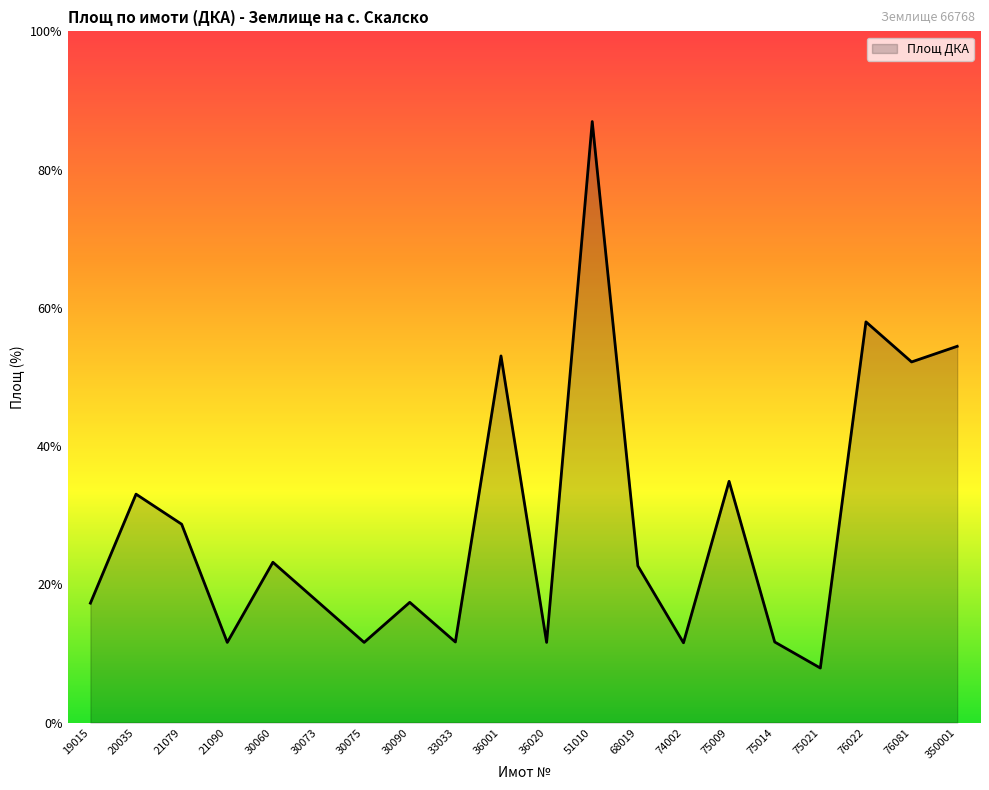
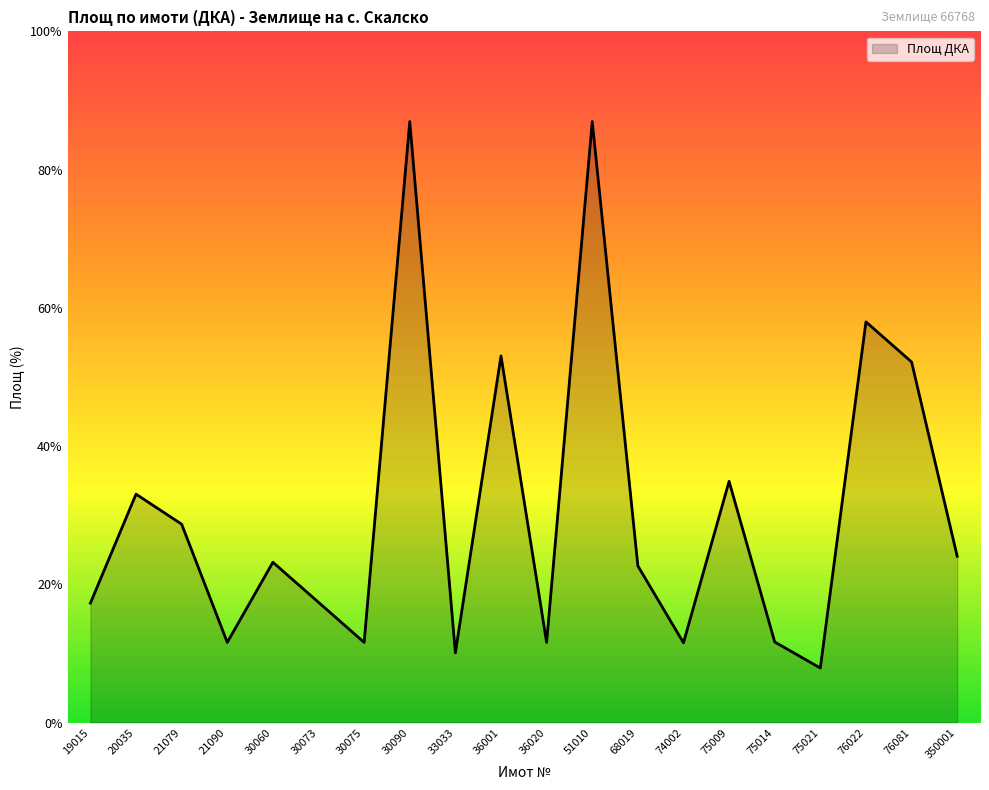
30090: 17% -> 87%
33033: 12% -> 10%
350001: 54% -> 24%
